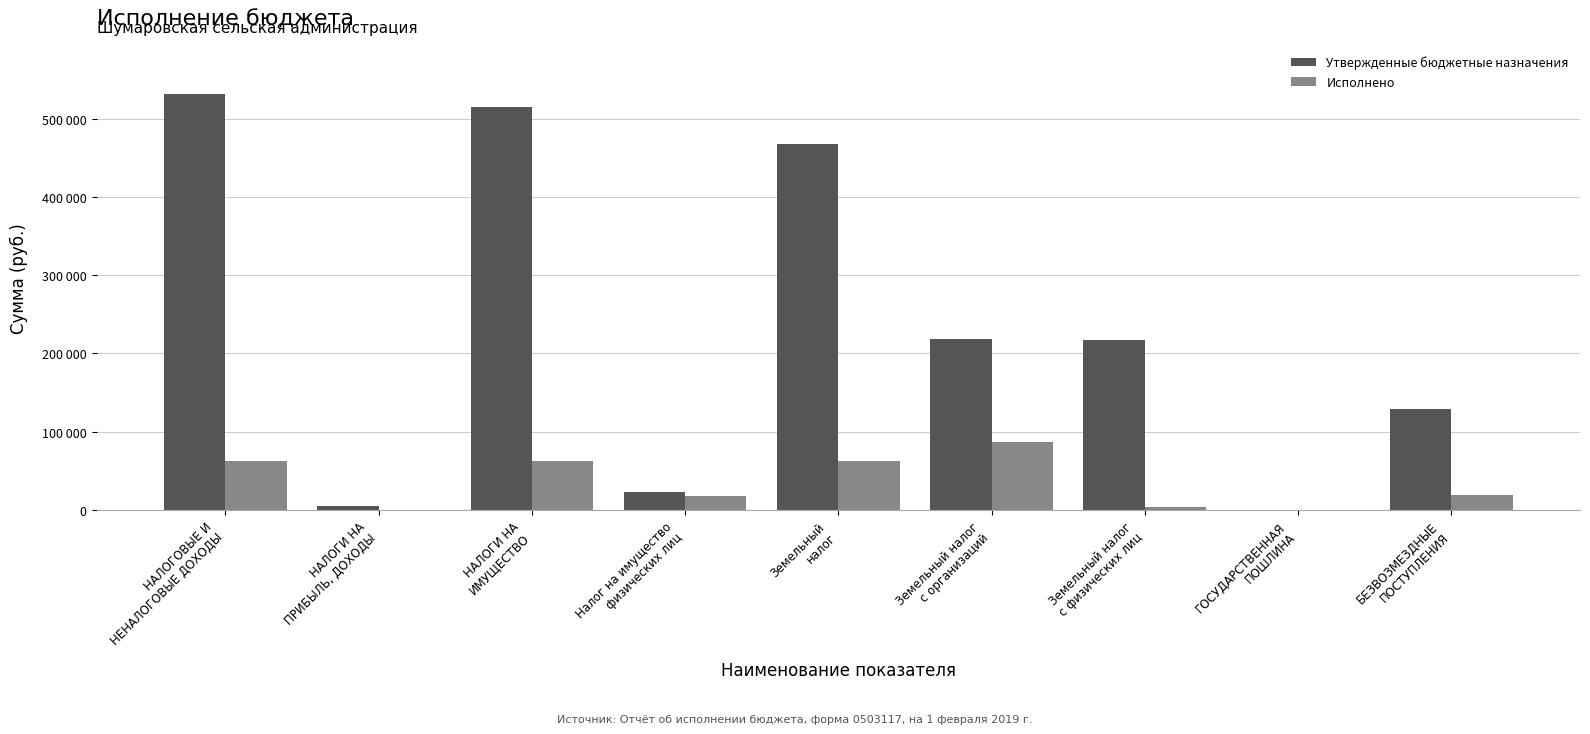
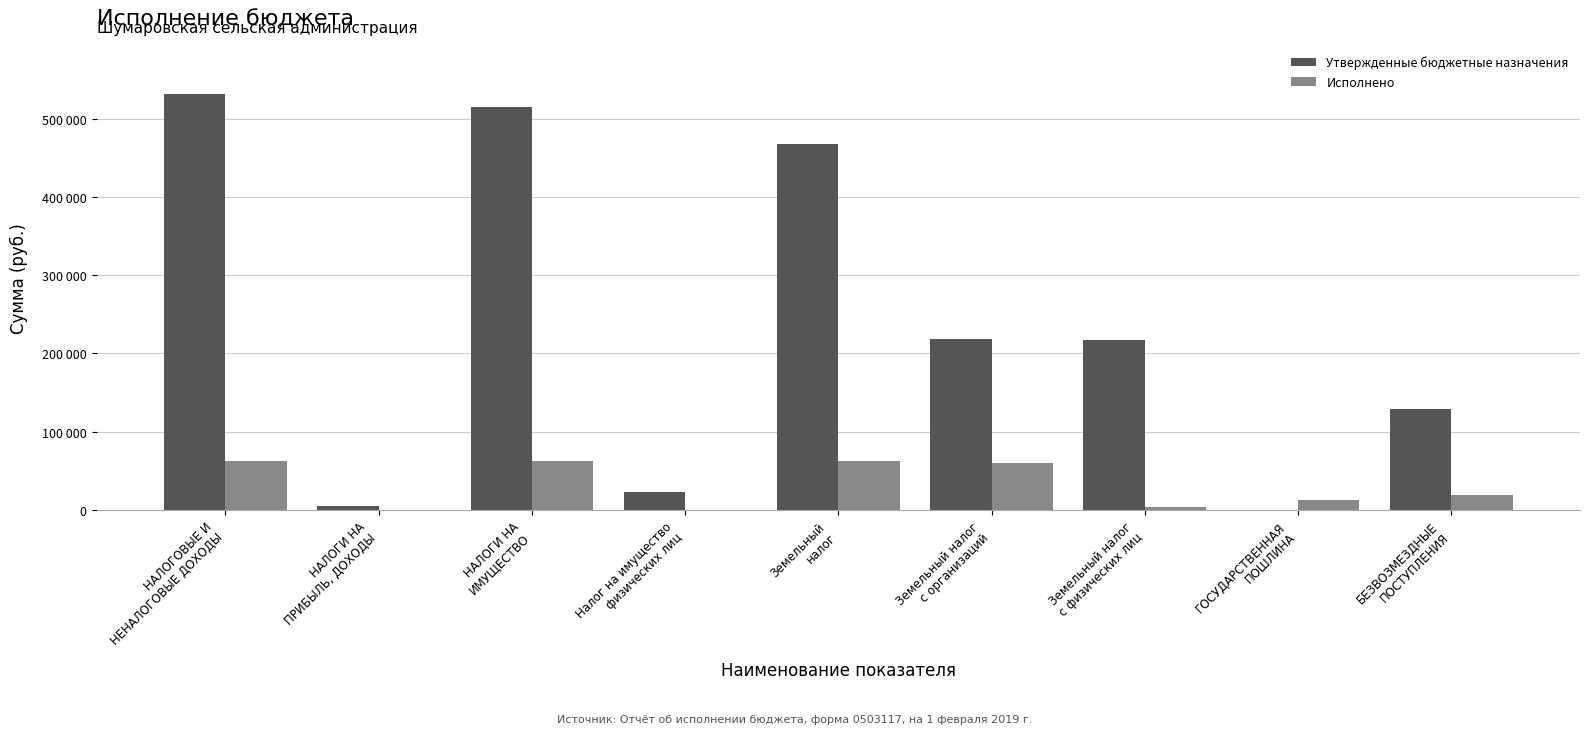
Исполнено, Налог на имущество физических лиц: 20000 -> 0
Исполнено, Земельный налог с организаций: 90000 -> 60000
Исполнено, ГОСУДАРСТВЕННАЯ ПОШЛИНА: 0 -> 10000
